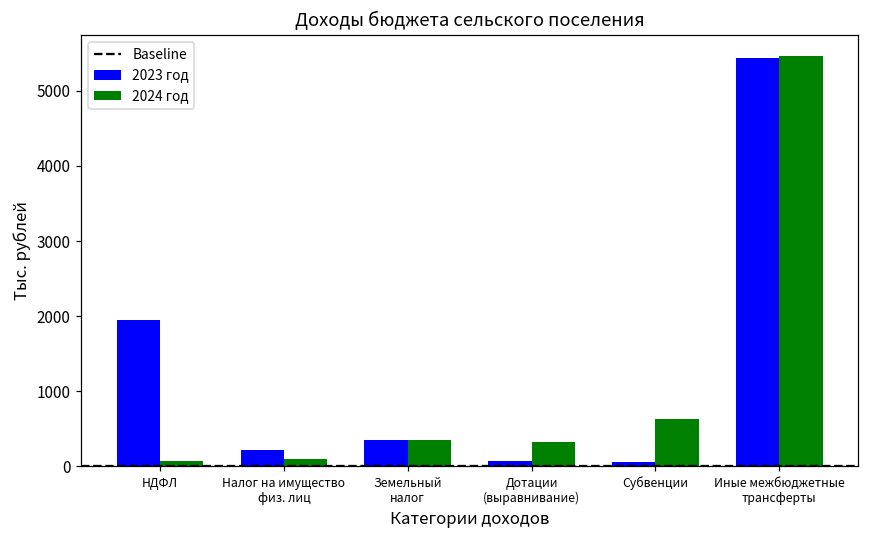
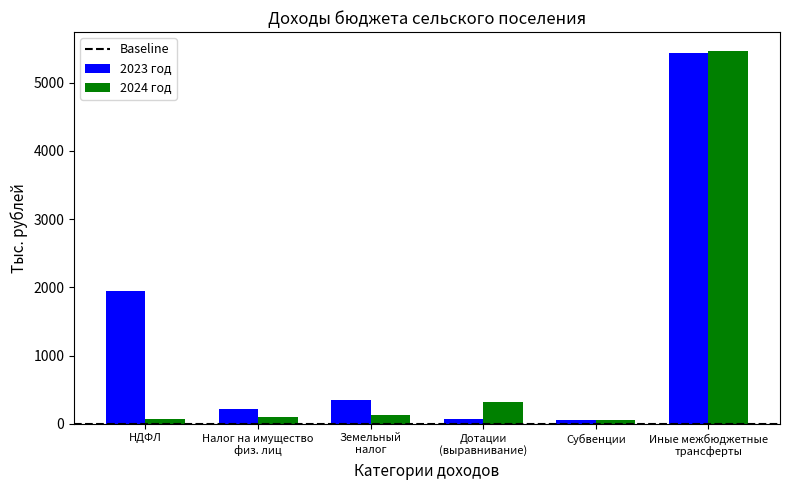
2024 год, Земельный налог: 300 -> 100
2024 год, Субвенции: 600 -> 100
